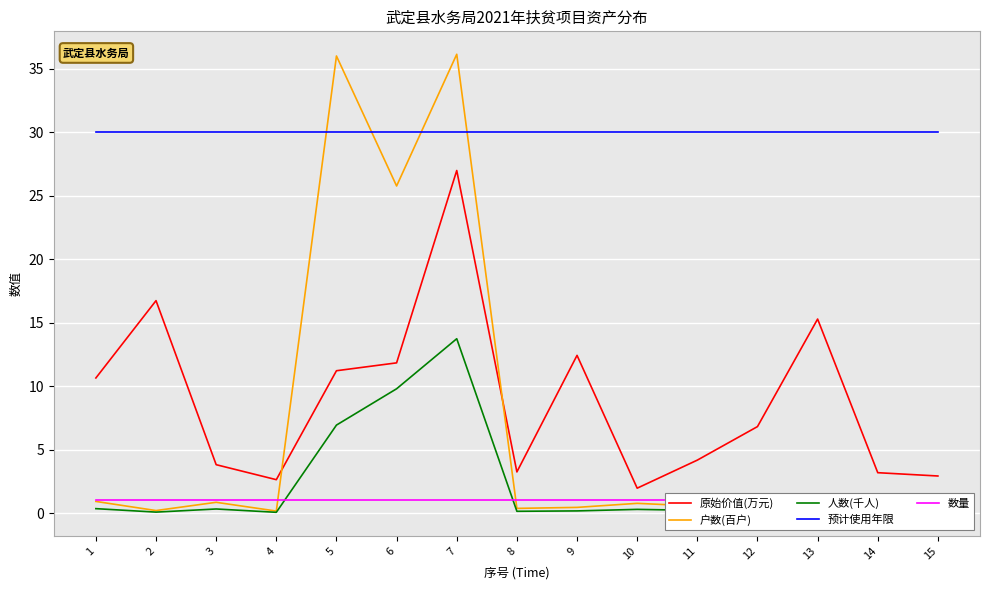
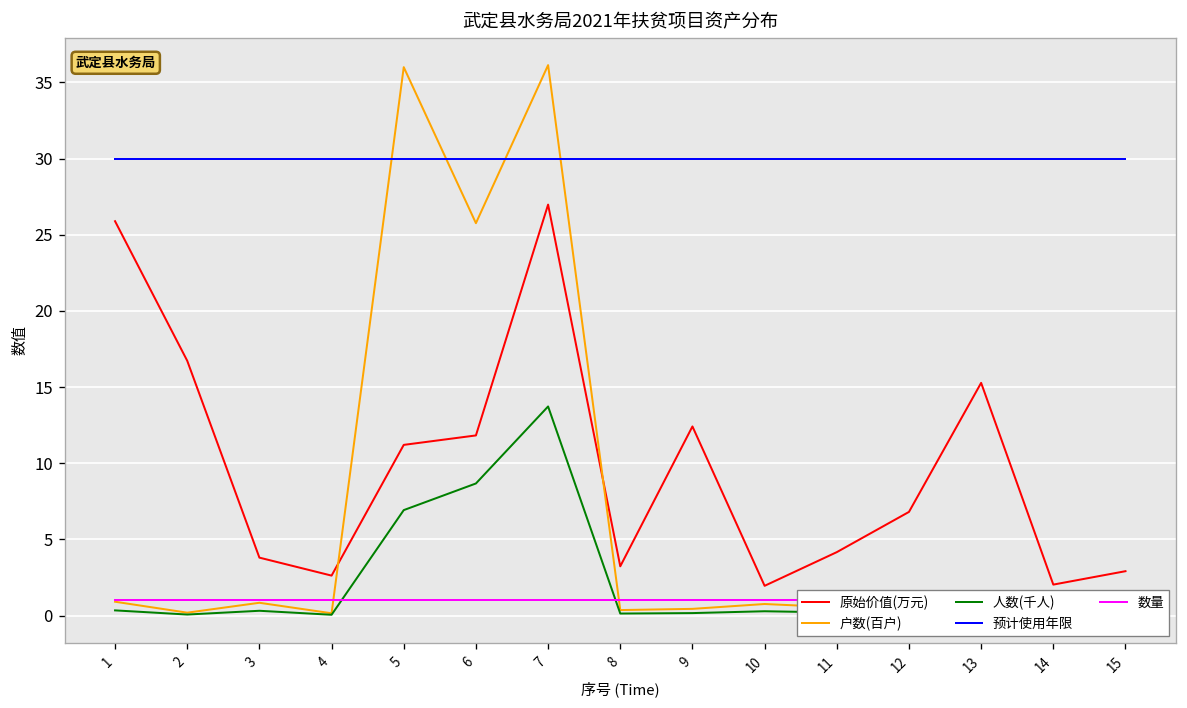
原始价值(万元), 1: 10.6 -> 25.9
人数(千人), 6: 9.8 -> 8.7
原始价值(万元), 14: 3.2 -> 2.0
